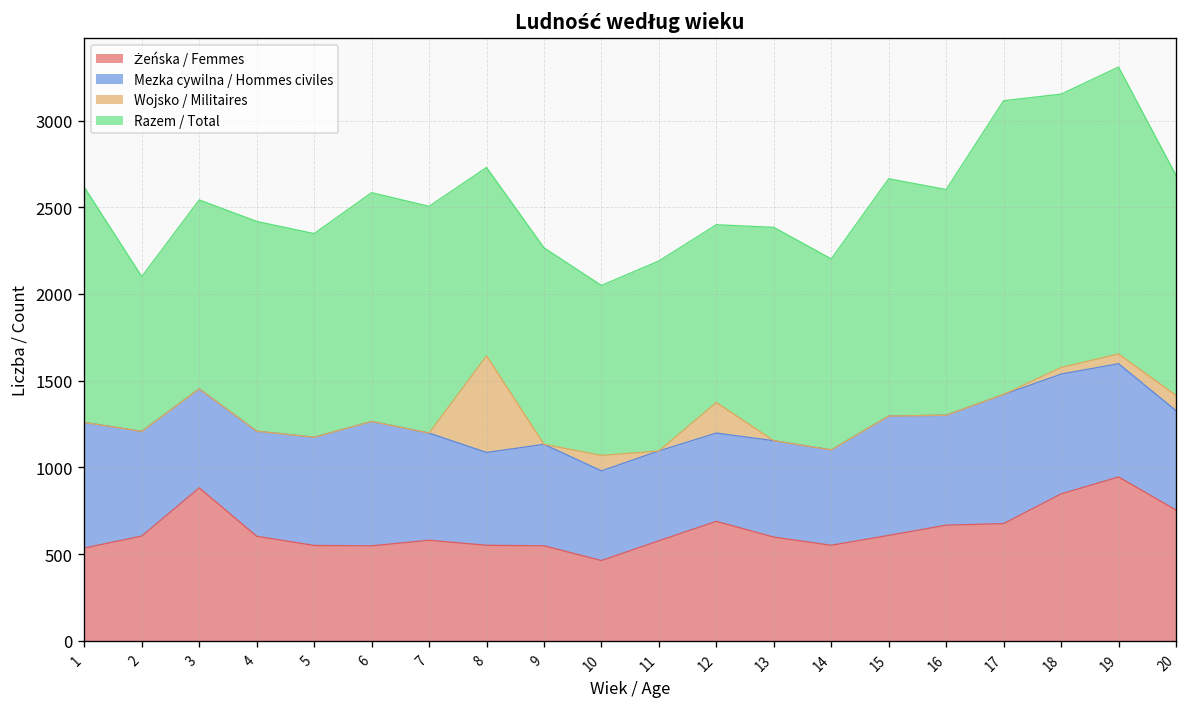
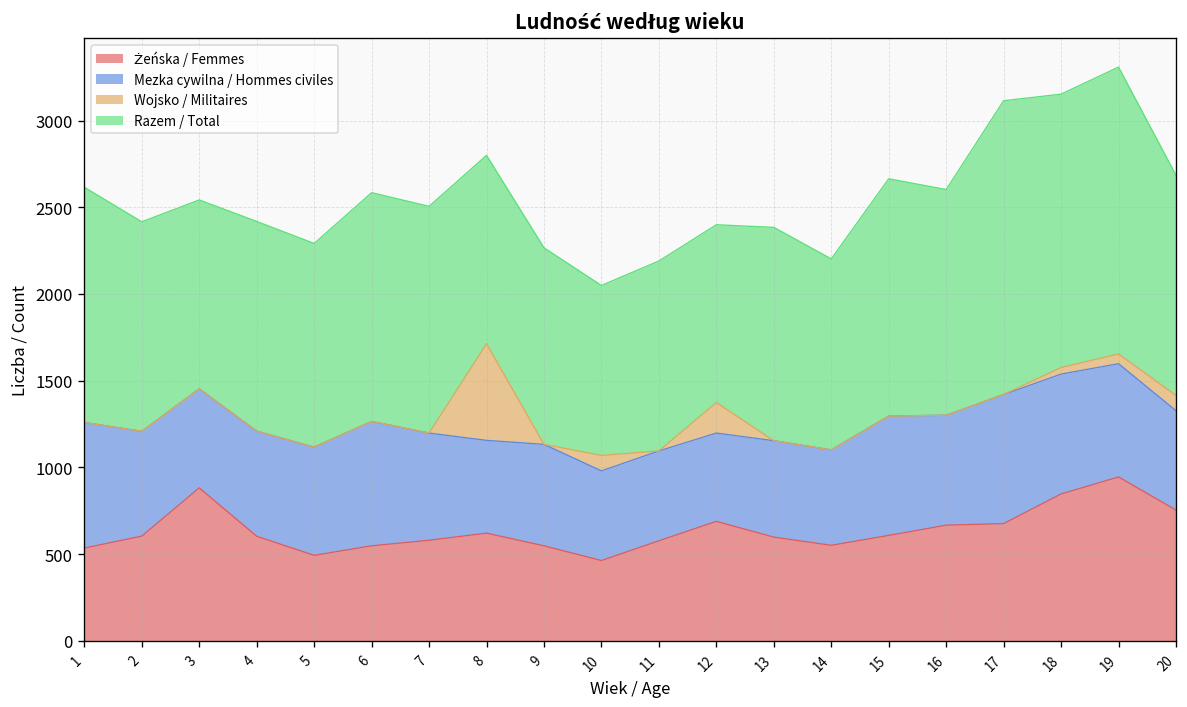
Razem / Total, 2: 890 -> 1210
Żeńska / Femmes, 5: 550 -> 490
Żeńska / Femmes, 8: 550 -> 620
